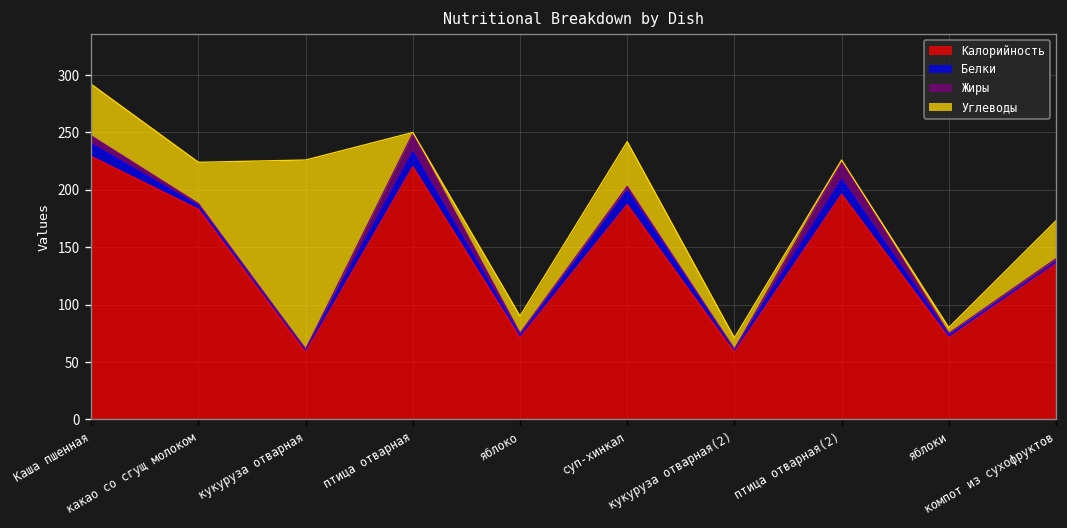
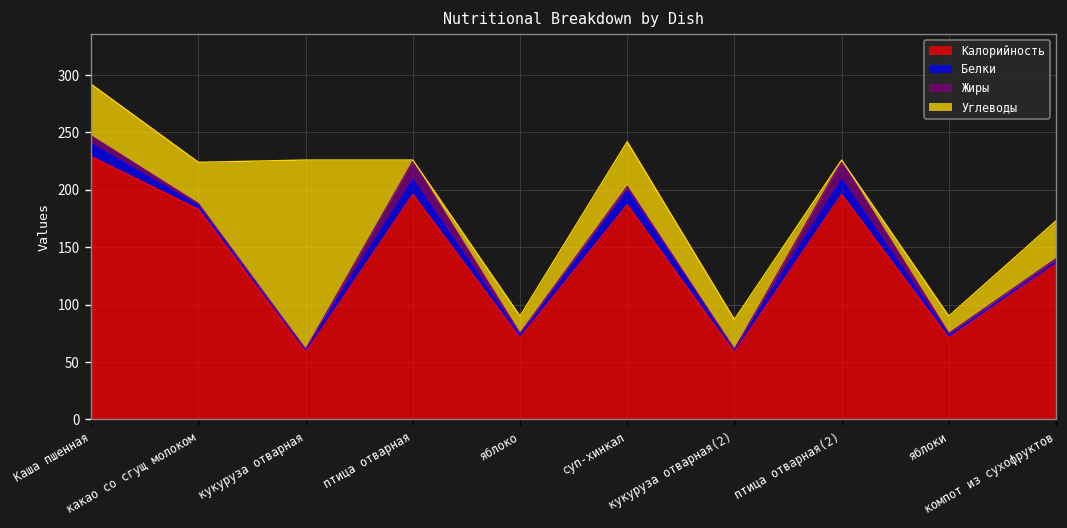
Калорийность, птица отварная: 220 -> 200
Углеводы, кукуруза отварная(2): 10 -> 30
Углеводы, яблоки: 10 -> 20
